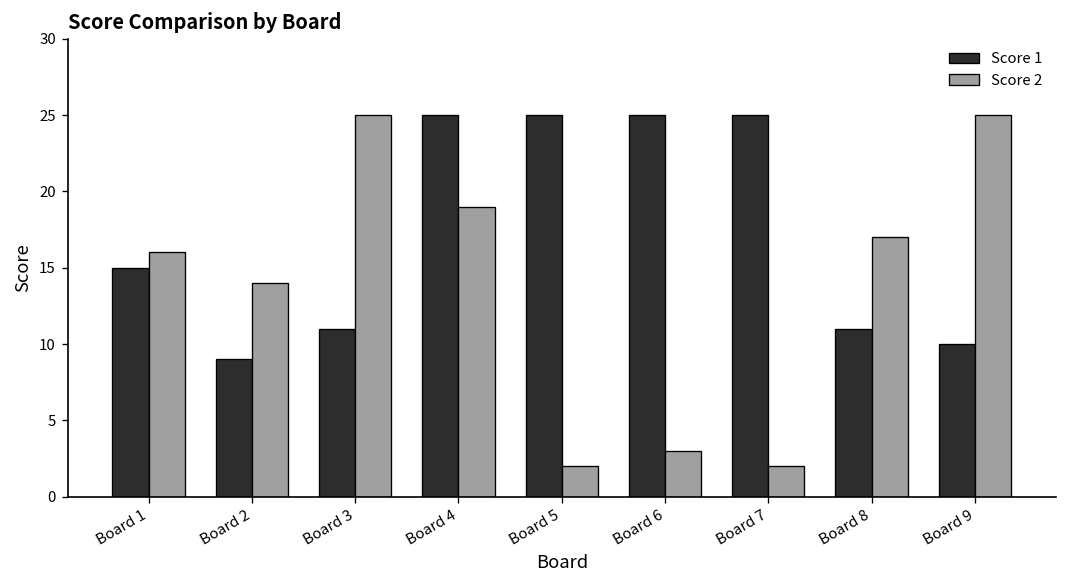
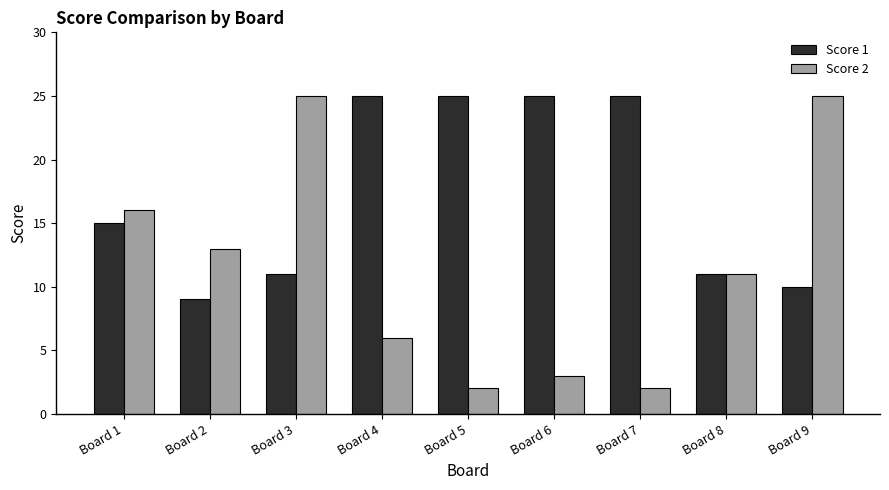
Score 2, Board 2: 14 -> 13
Score 2, Board 4: 19 -> 6
Score 2, Board 8: 17 -> 11
